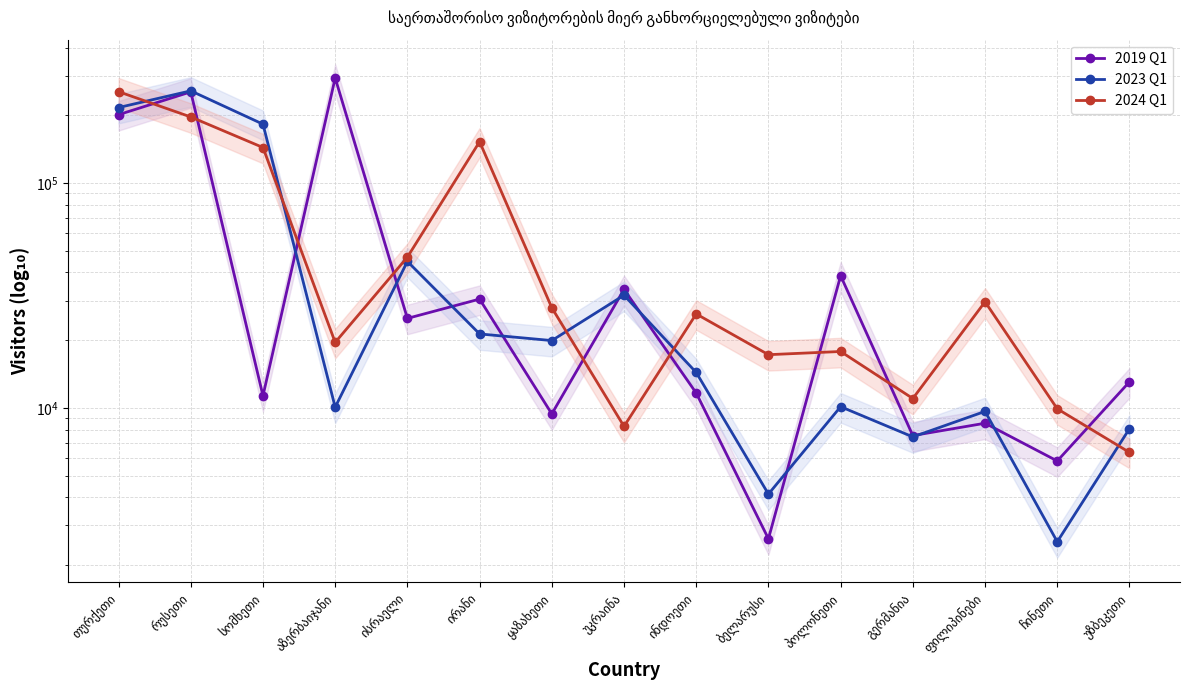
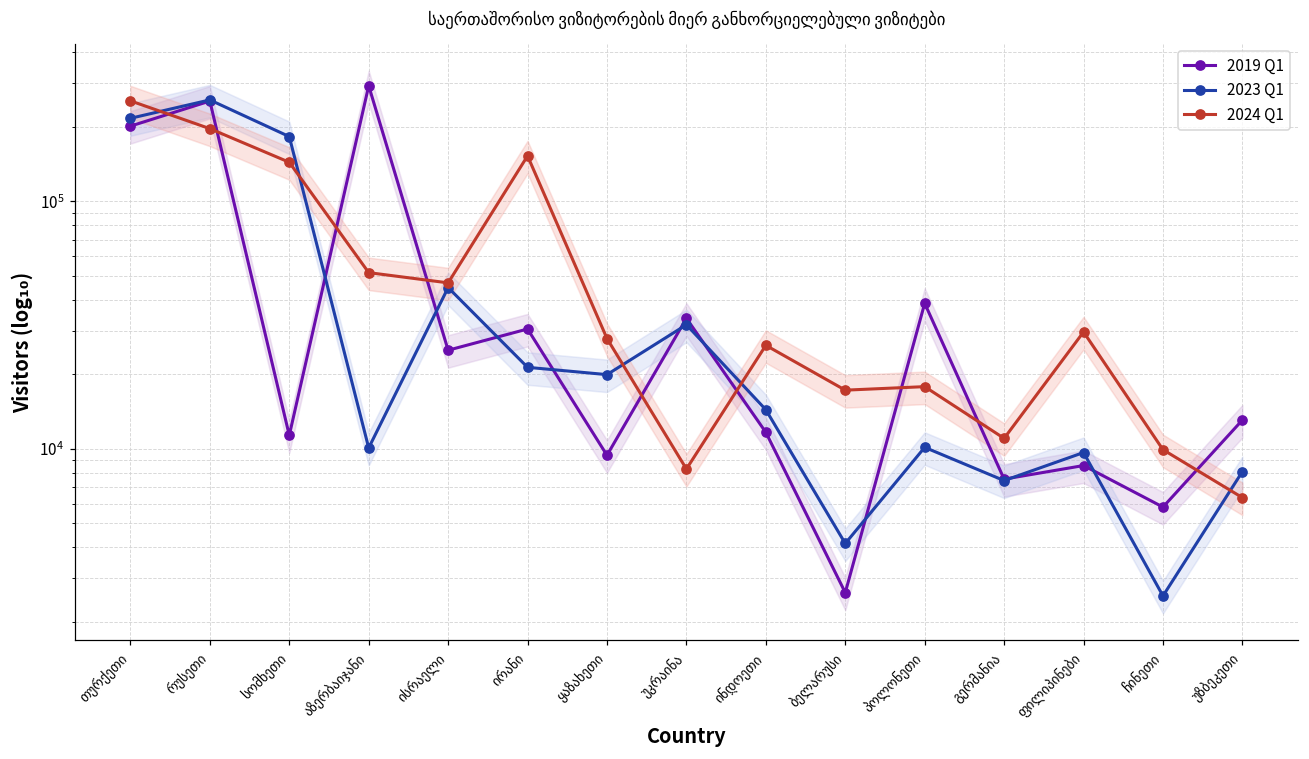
2024 Q1, აზერბაიჯანი: 20000 -> 51000
